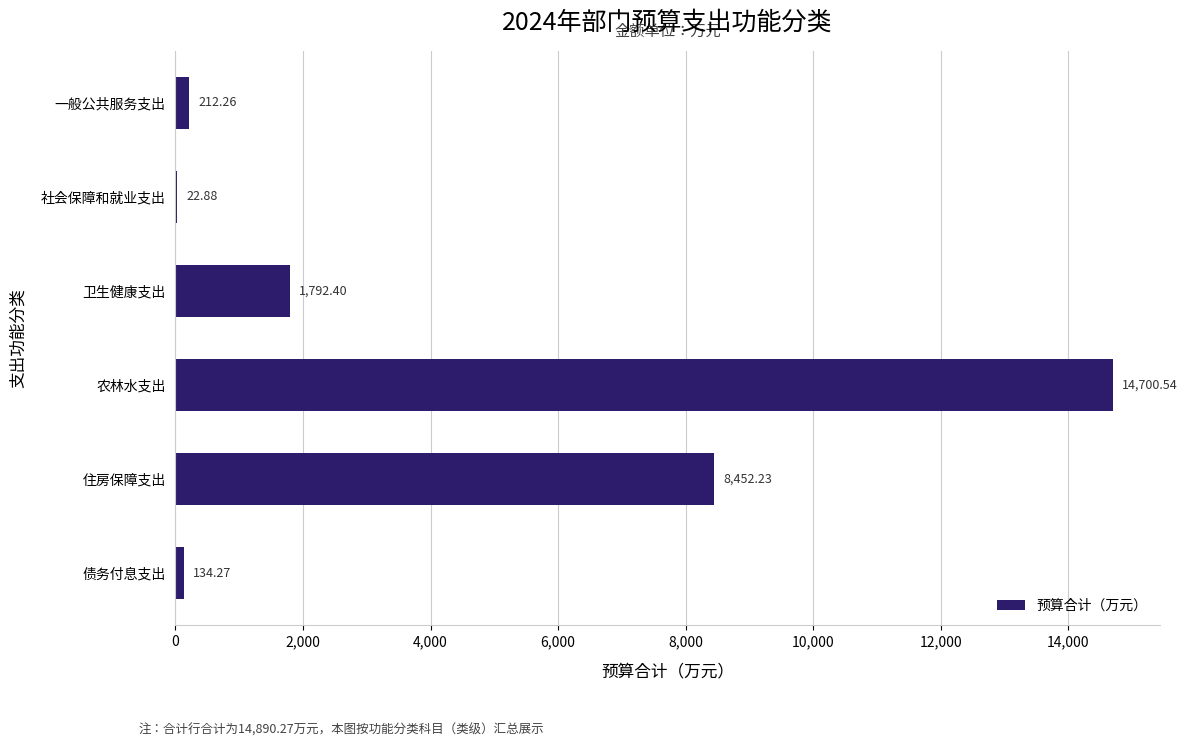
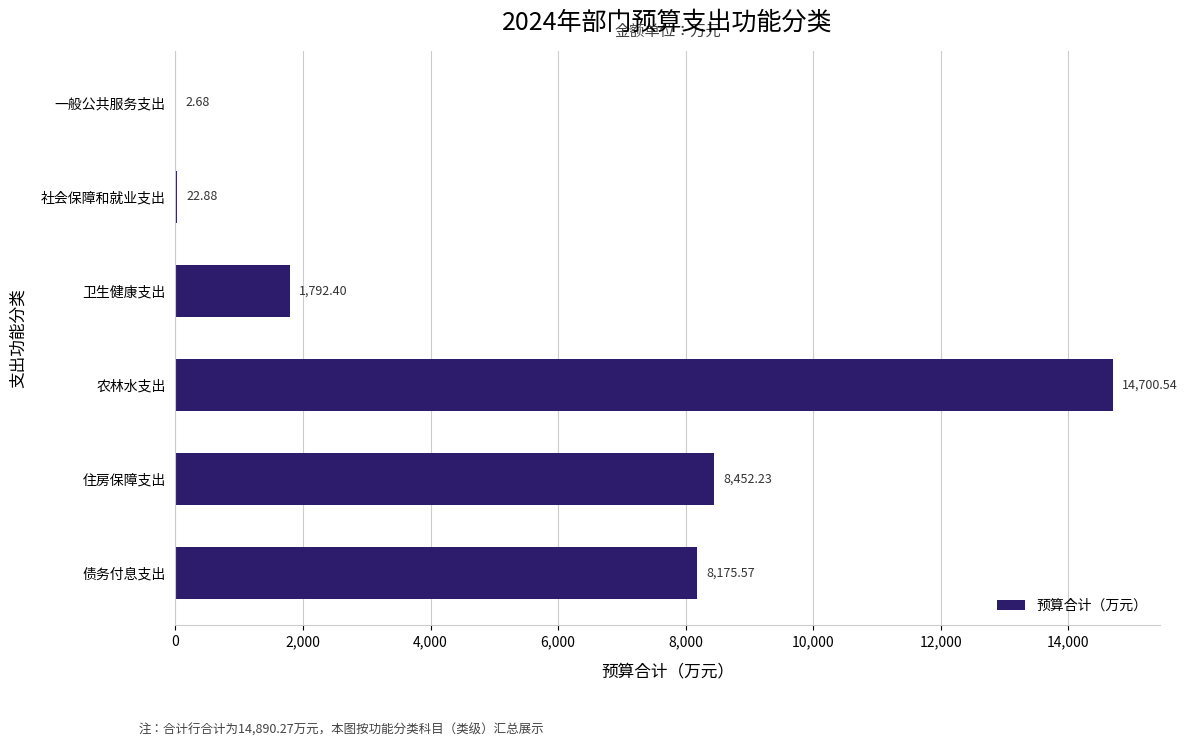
一般公共服务支出: 212.26 -> 2.68
债务付息支出: 134.27 -> 8,175.57
